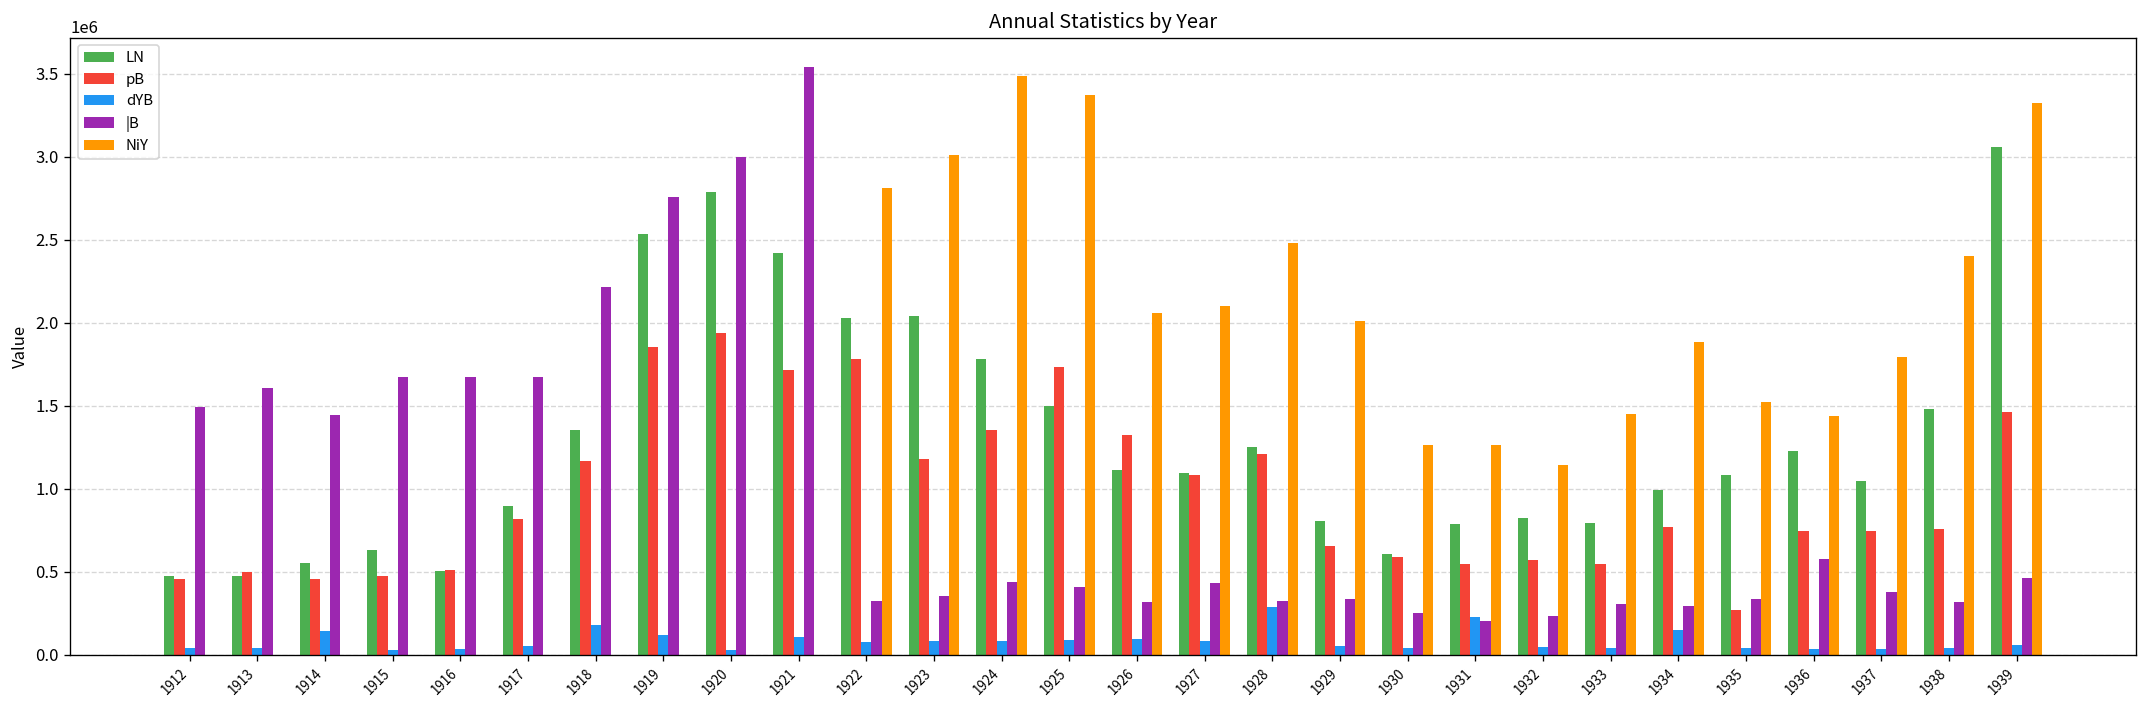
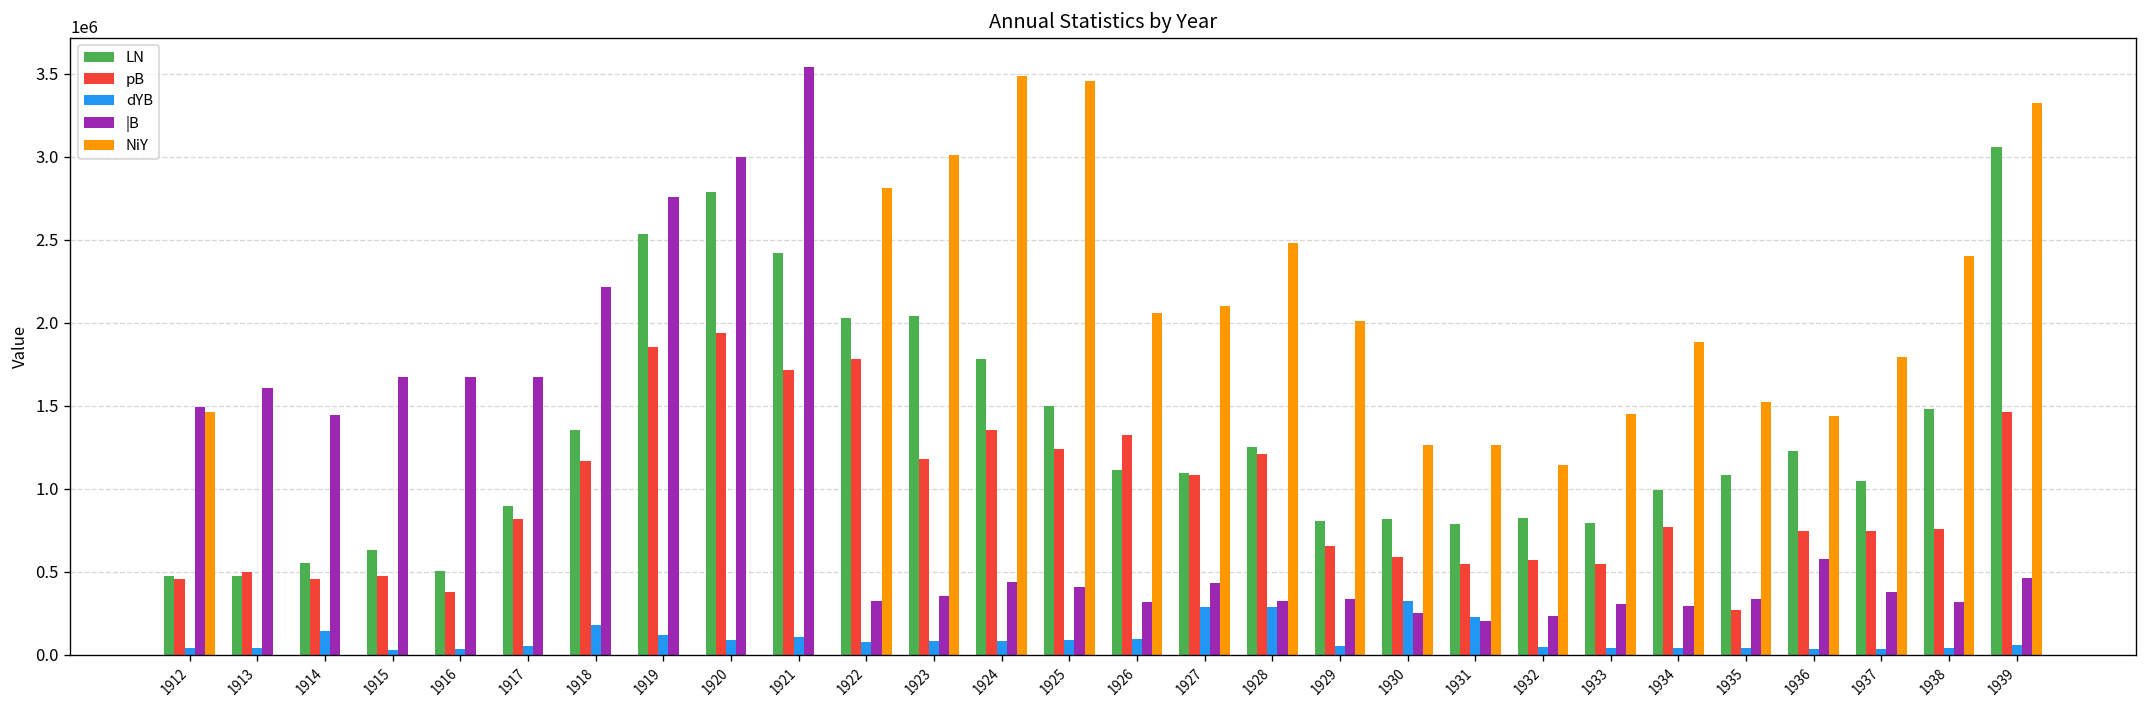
NiY, 1912: 0 -> 1460000
pB, 1916: 510000 -> 380000
dYB, 1920: 30000 -> 90000
pB, 1925: 1740000 -> 1240000
NiY, 1925: 3370000 -> 3460000
dYB, 1927: 80000 -> 290000
LN, 1930: 610000 -> 820000
dYB, 1930: 40000 -> 320000
dYB, 1934: 150000 -> 40000
